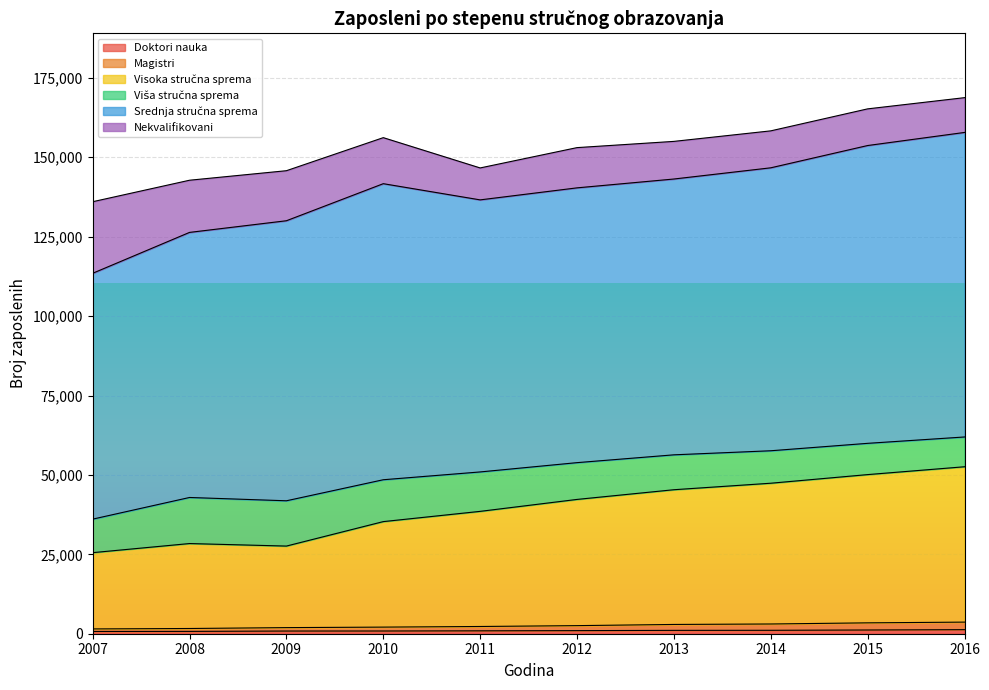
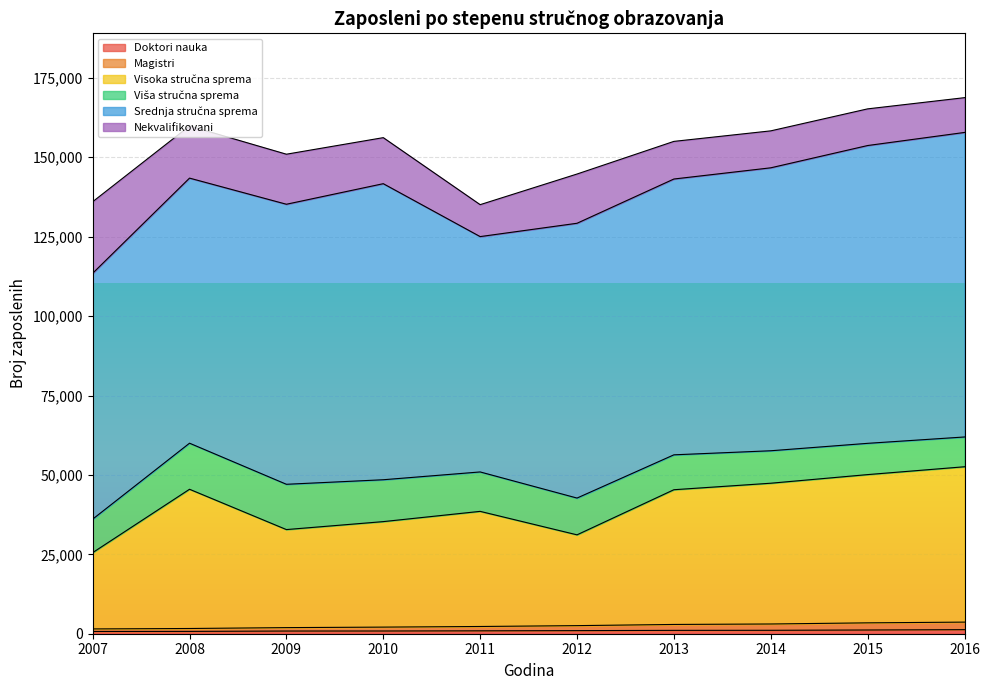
Visoka stručna sprema, 2008: 27,000 -> 44,000
Visoka stručna sprema, 2009: 26,000 -> 31,000
Srednja stručna sprema, 2011: 86,000 -> 74,000
Visoka stručna sprema, 2012: 40,000 -> 29,000
Nekvalifikovani, 2012: 13,000 -> 16,000
